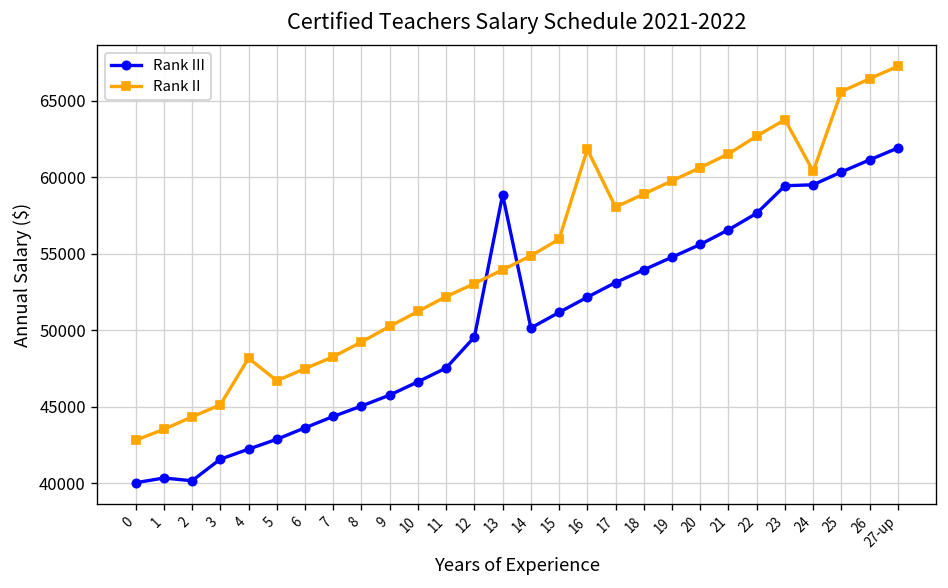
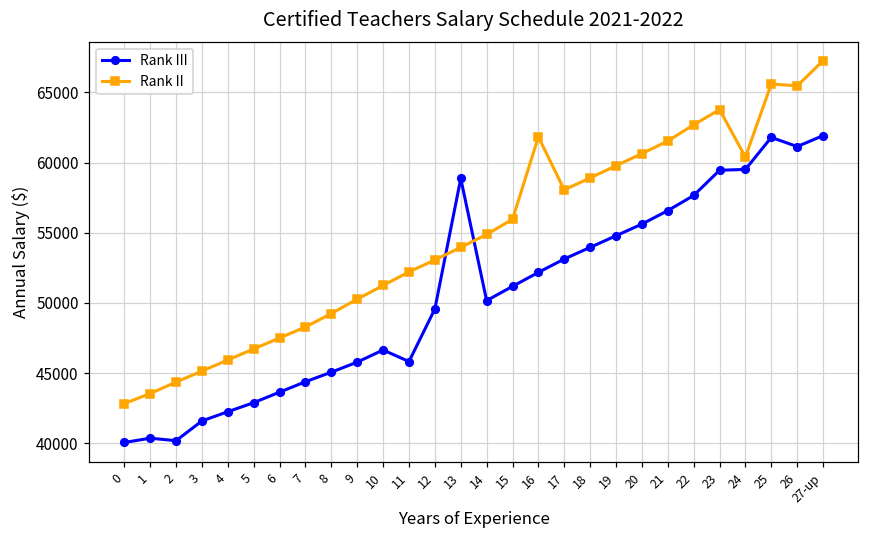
Rank II, 4: 48200 -> 45900
Rank III, 11: 47500 -> 45800
Rank III, 25: 60400 -> 61800
Rank II, 26: 66400 -> 65500
